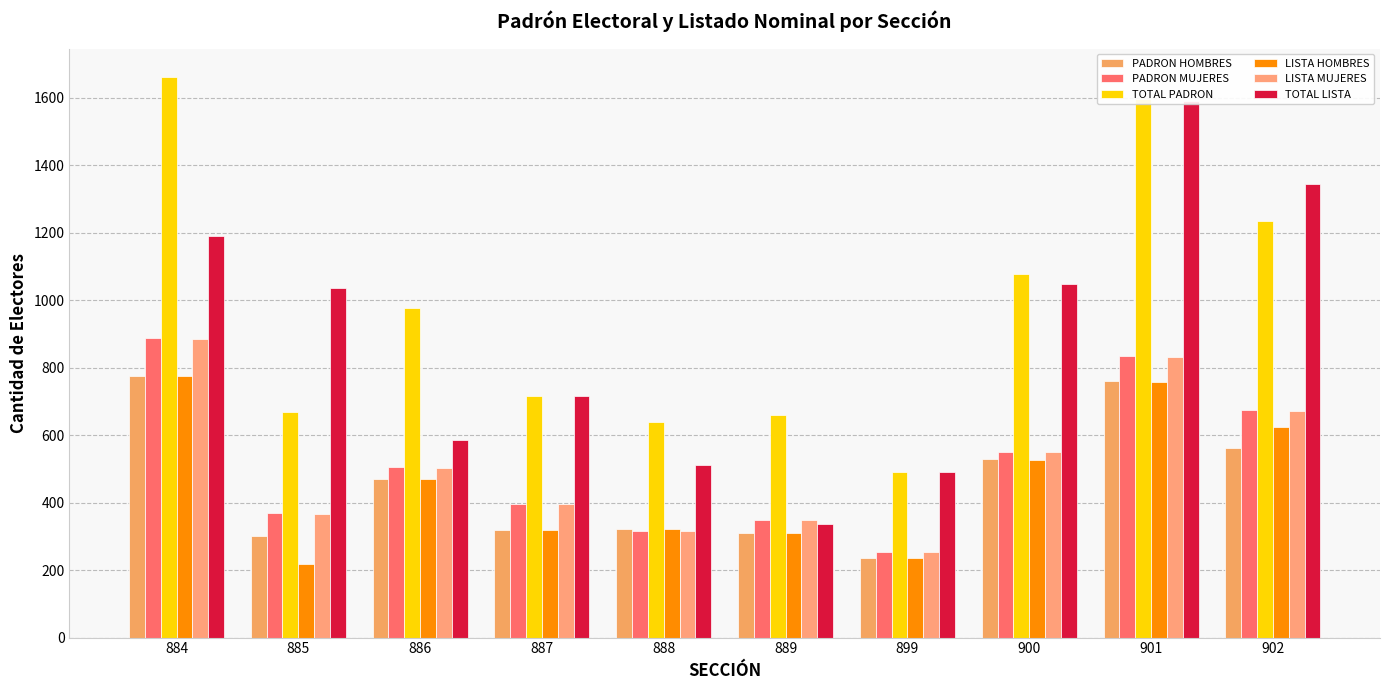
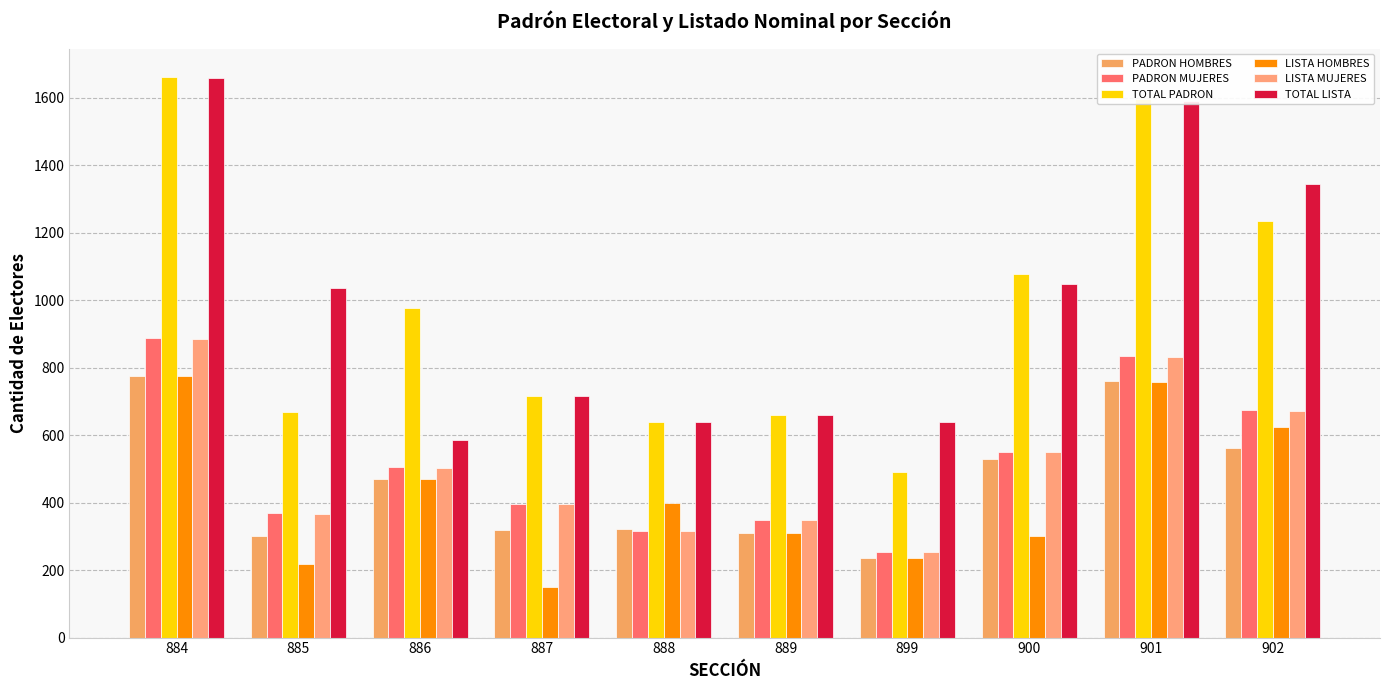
TOTAL LISTA, 884: 1190 -> 1660
LISTA HOMBRES, 887: 320 -> 150
LISTA HOMBRES, 888: 320 -> 400
TOTAL LISTA, 888: 510 -> 640
TOTAL LISTA, 889: 340 -> 660
TOTAL LISTA, 899: 490 -> 640
LISTA HOMBRES, 900: 530 -> 300
